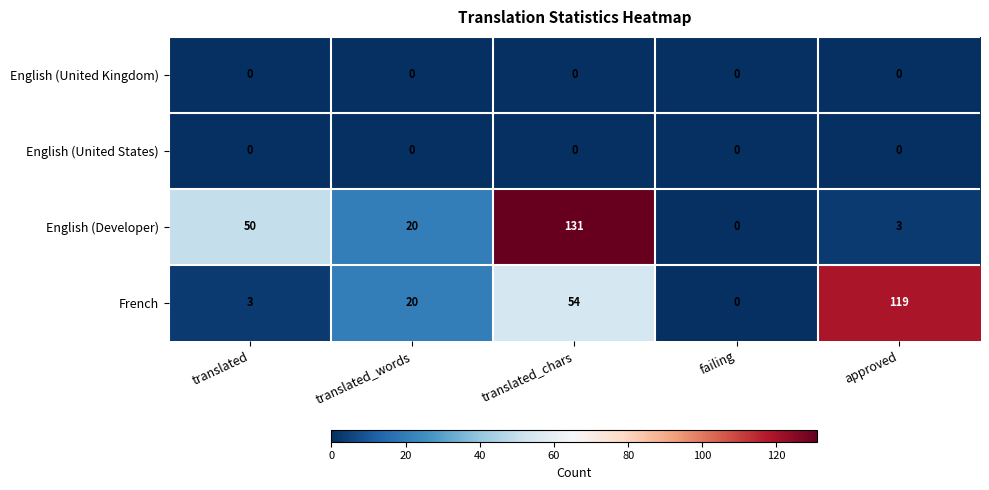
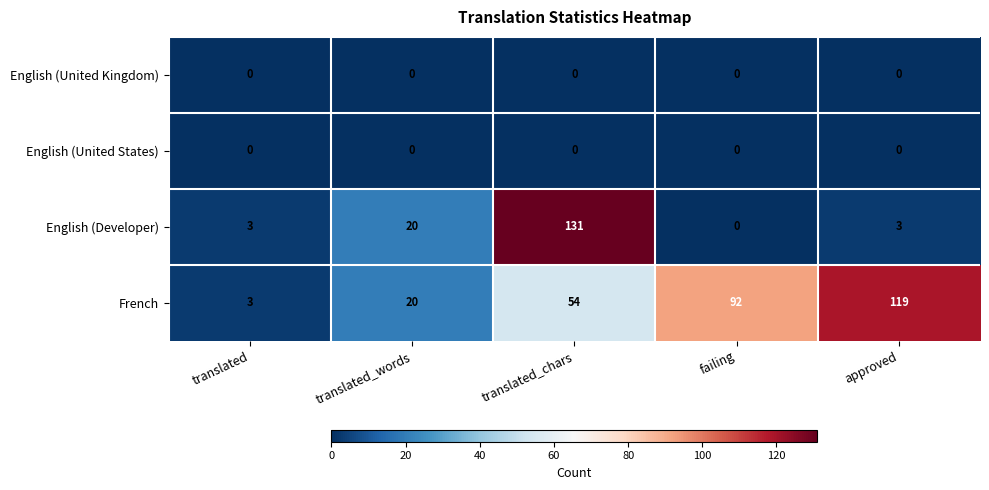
English (Developer), translated: 50 -> 3
French, failing: 0 -> 92
